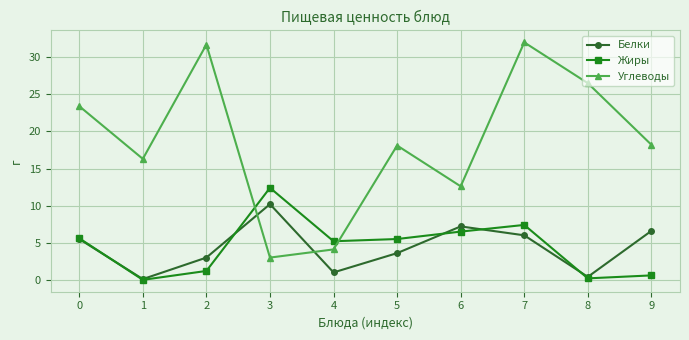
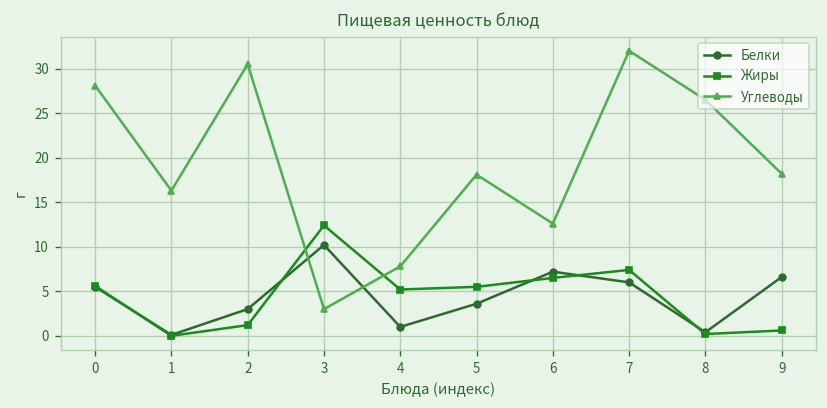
Углеводы, 0: 23 -> 28
Углеводы, 2: 32 -> 31
Углеводы, 4: 4 -> 8
